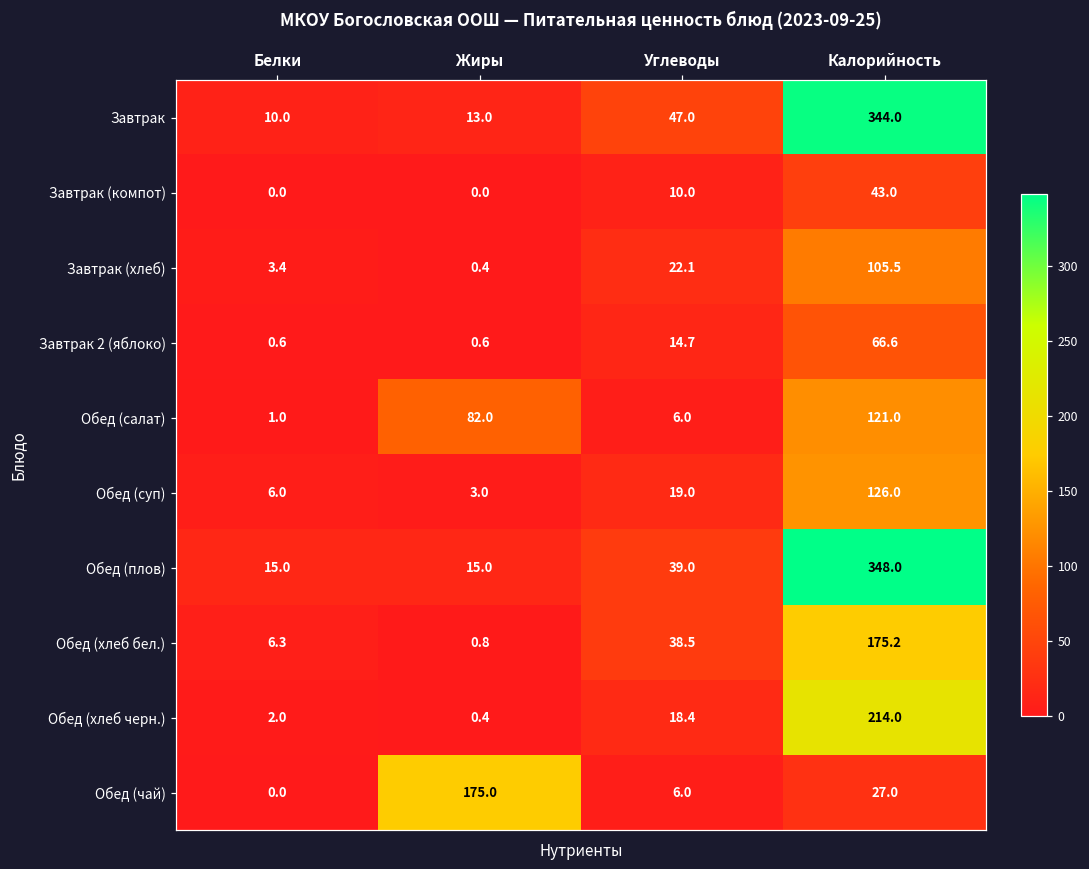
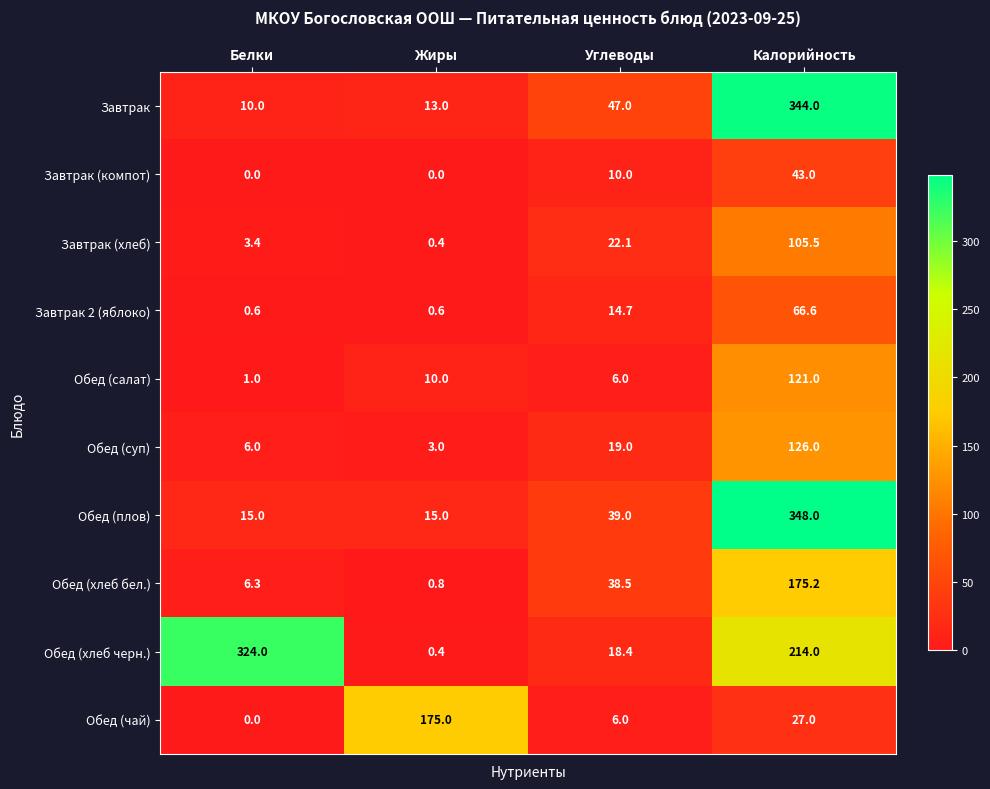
Обед (салат), Жиры: 82.0 -> 10.0
Обед (хлеб черн.), Белки: 2.0 -> 324.0
